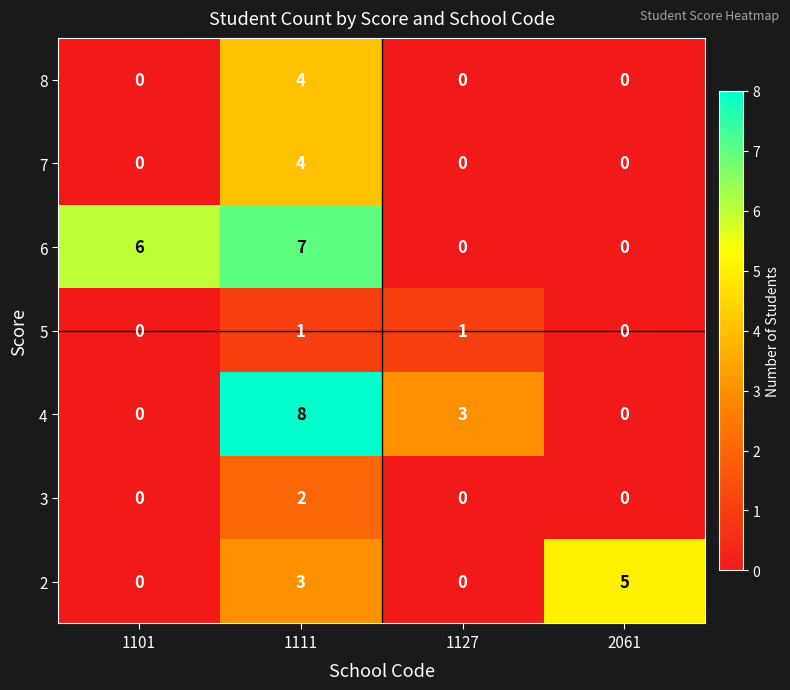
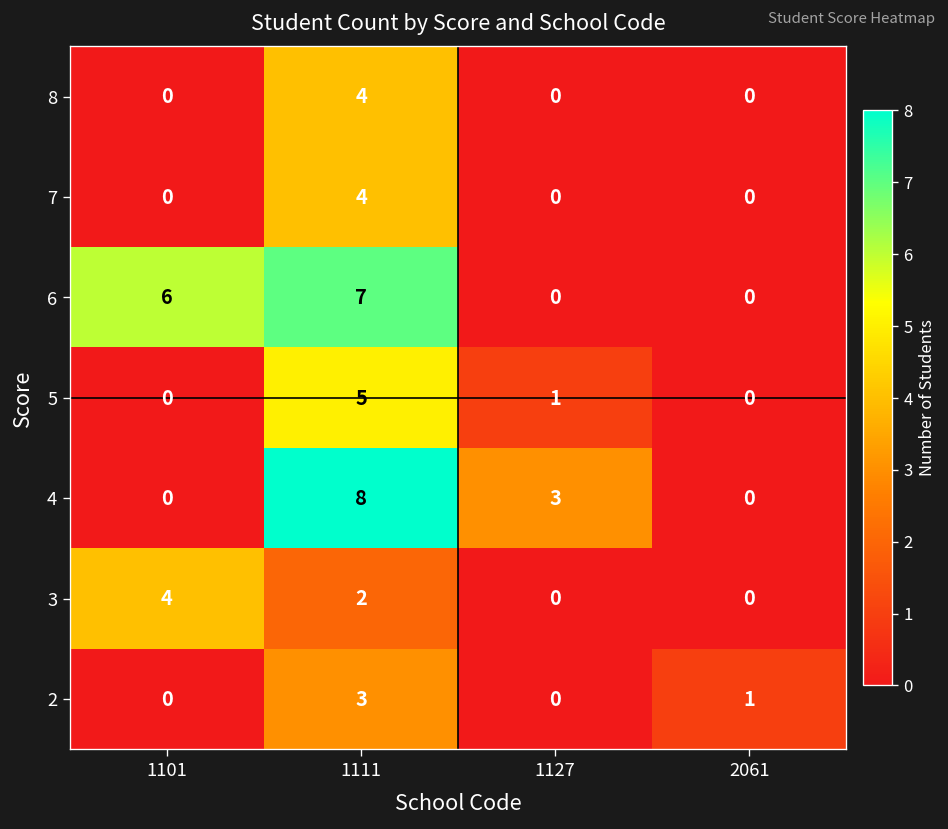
5, 1111: 1 -> 5
3, 1101: 0 -> 4
2, 2061: 5 -> 1
